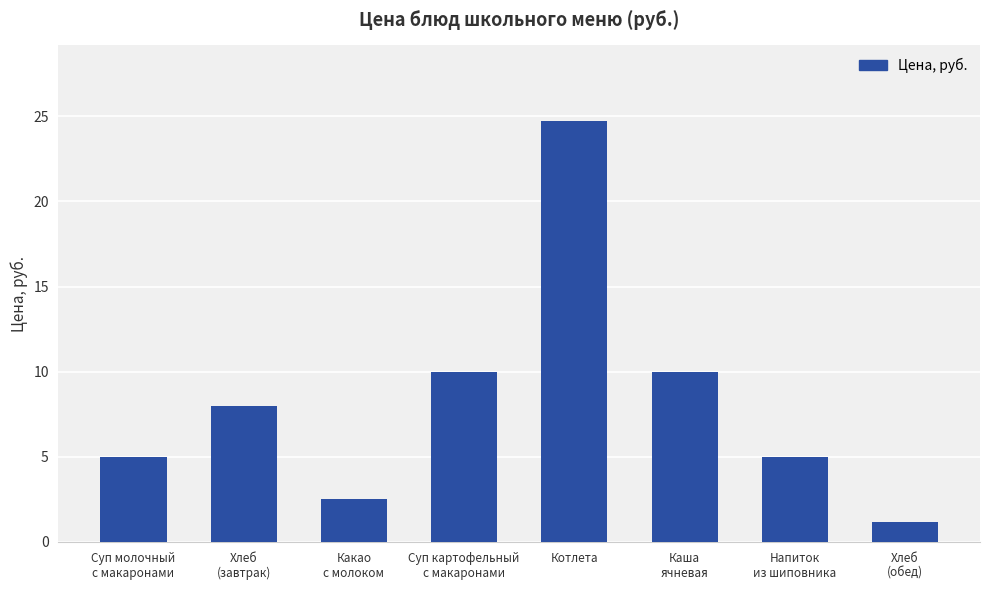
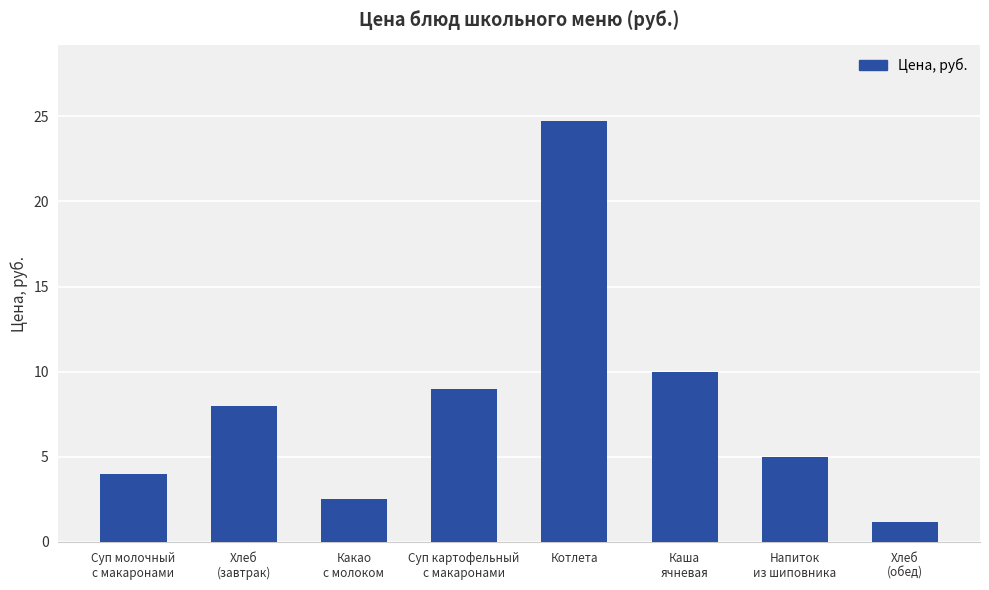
Суп молочный с макаронами: 5 -> 4
Суп картофельный с макаронами: 10 -> 9
